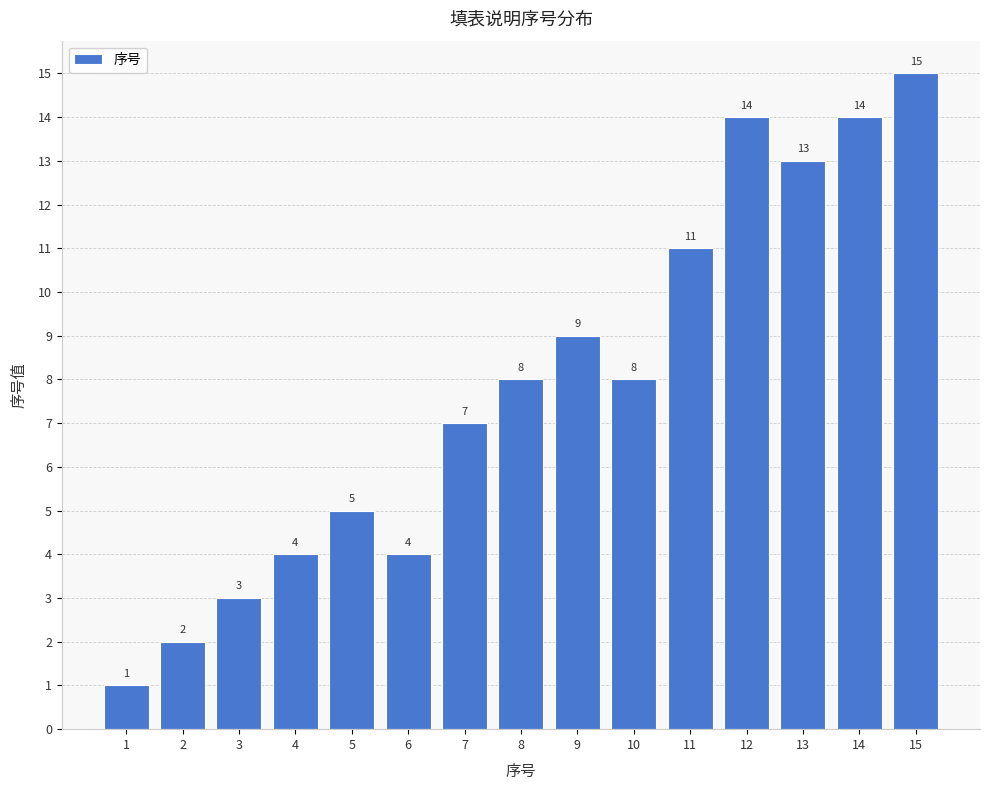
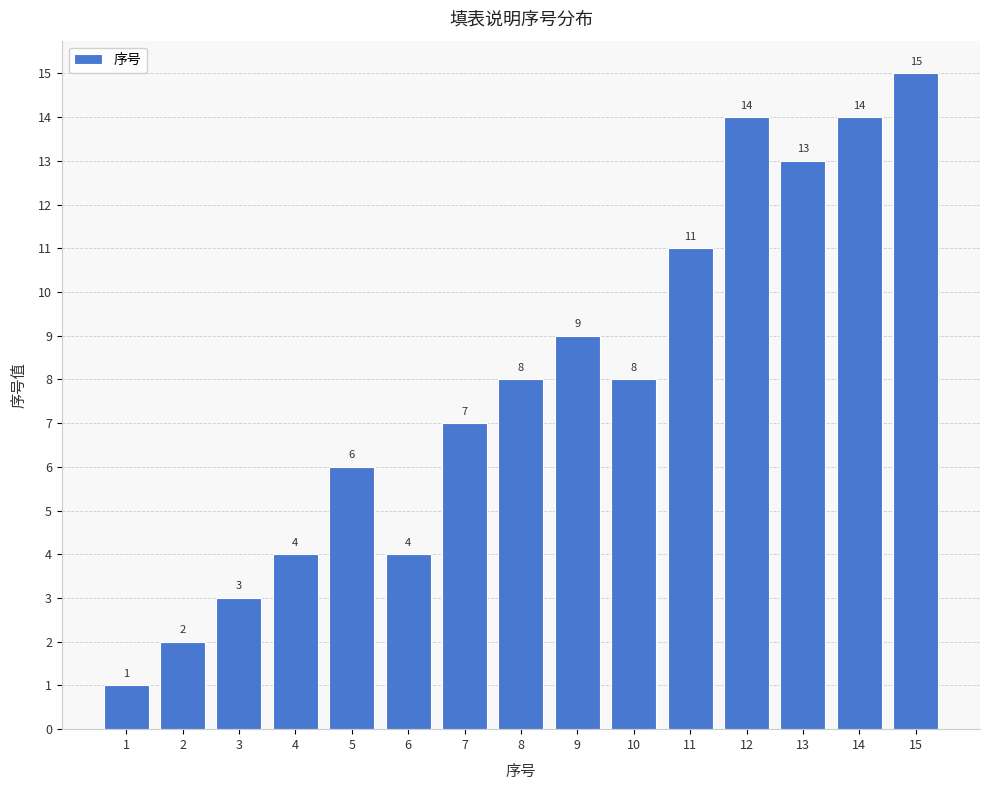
5: 5 -> 6
